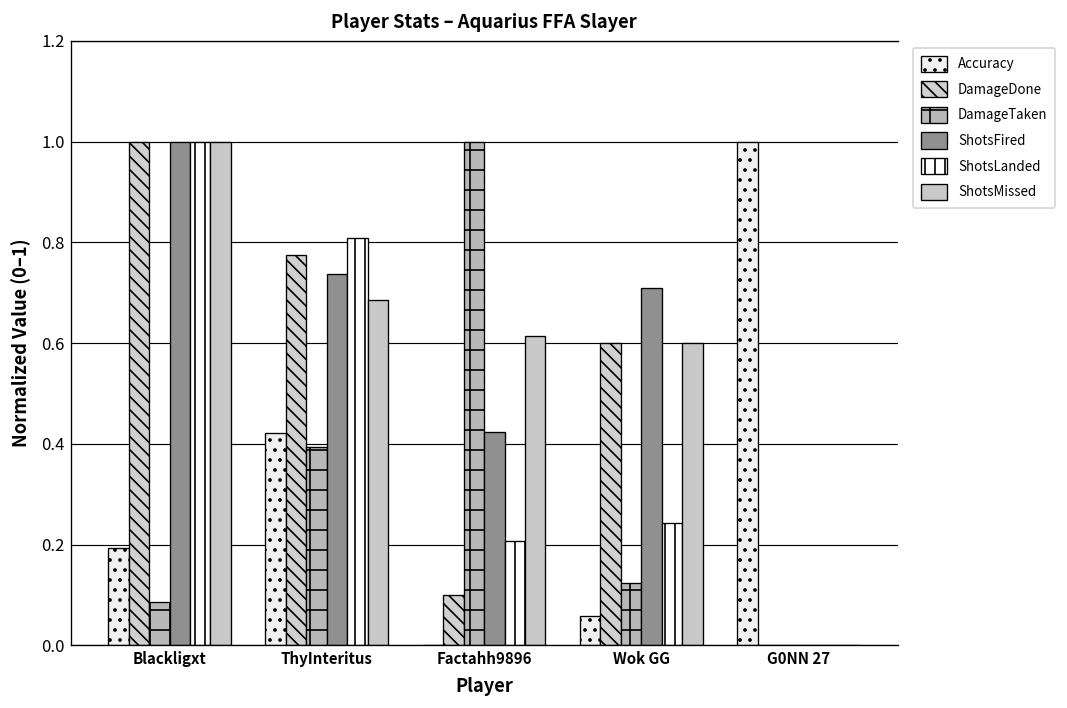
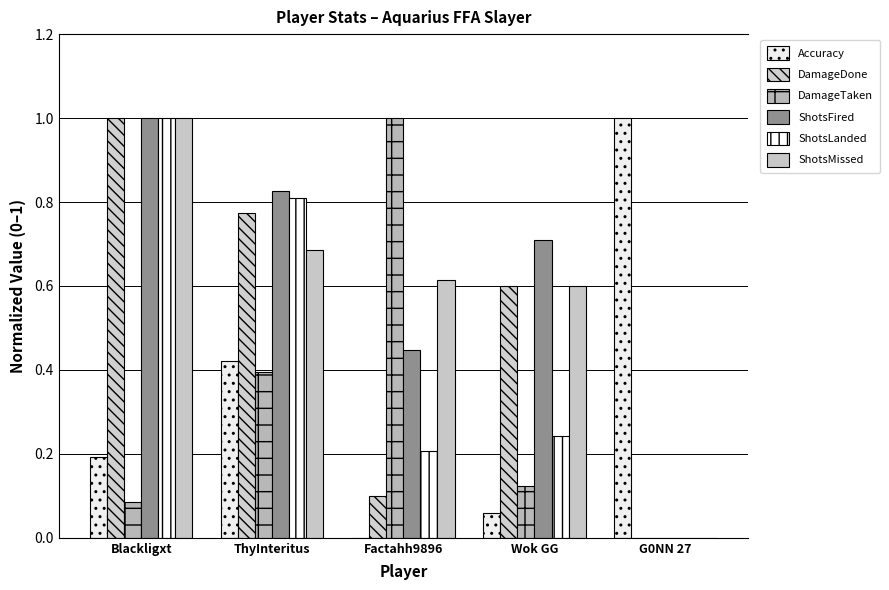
ShotsFired, ThyInteritus: 0.74 -> 0.83
ShotsFired, Factahh9896: 0.42 -> 0.45
